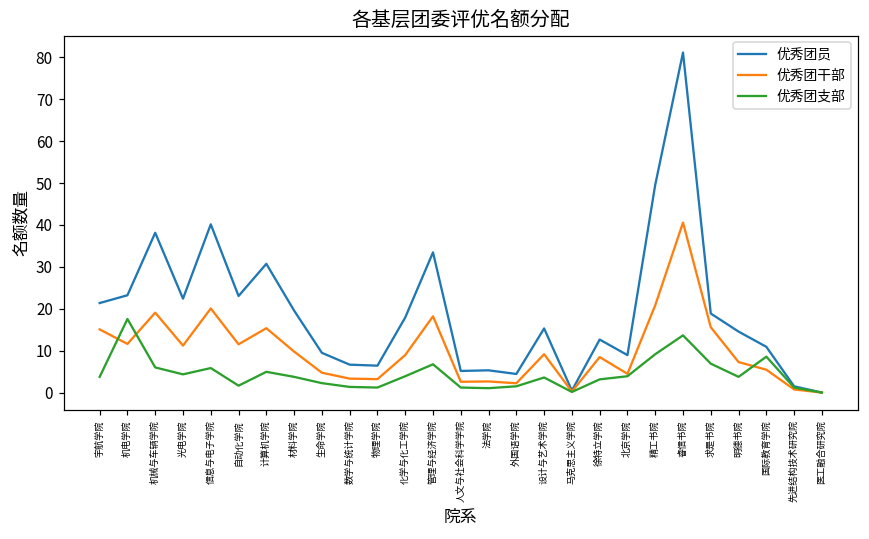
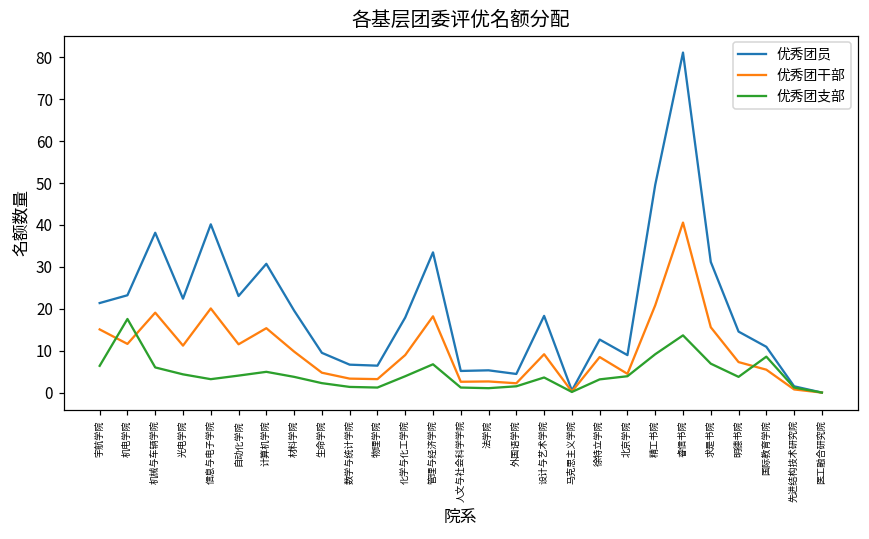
优秀团支部, 宇航学院: 4 -> 6
优秀团支部, 信息与电子学院: 6 -> 3
优秀团支部, 自动化学院: 2 -> 4
优秀团员, 设计与艺术学院: 15 -> 18
优秀团员, 求是书院: 19 -> 31
